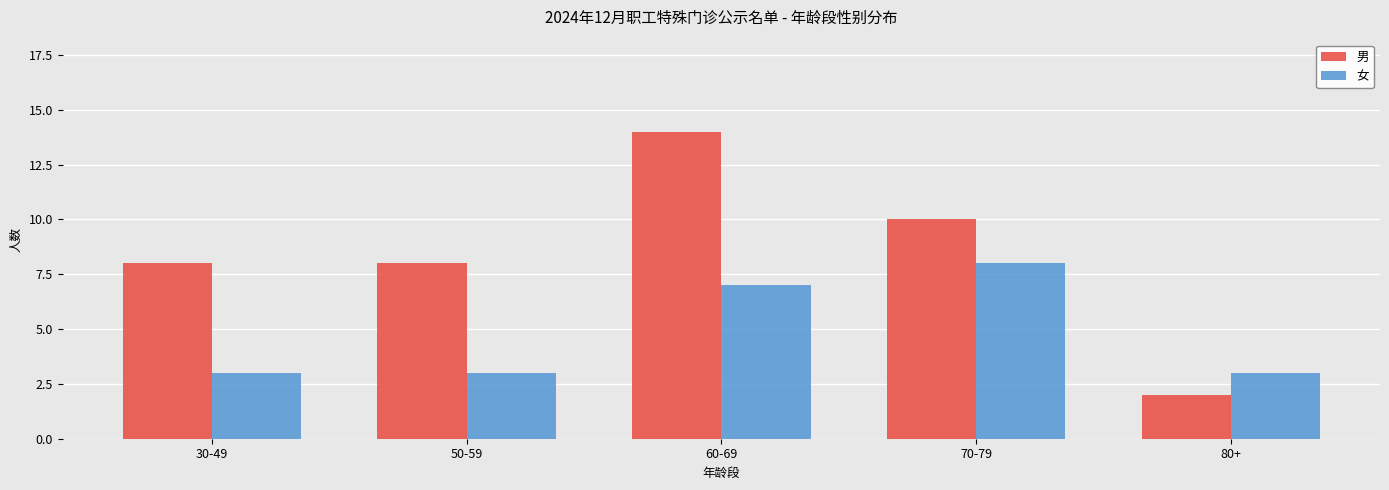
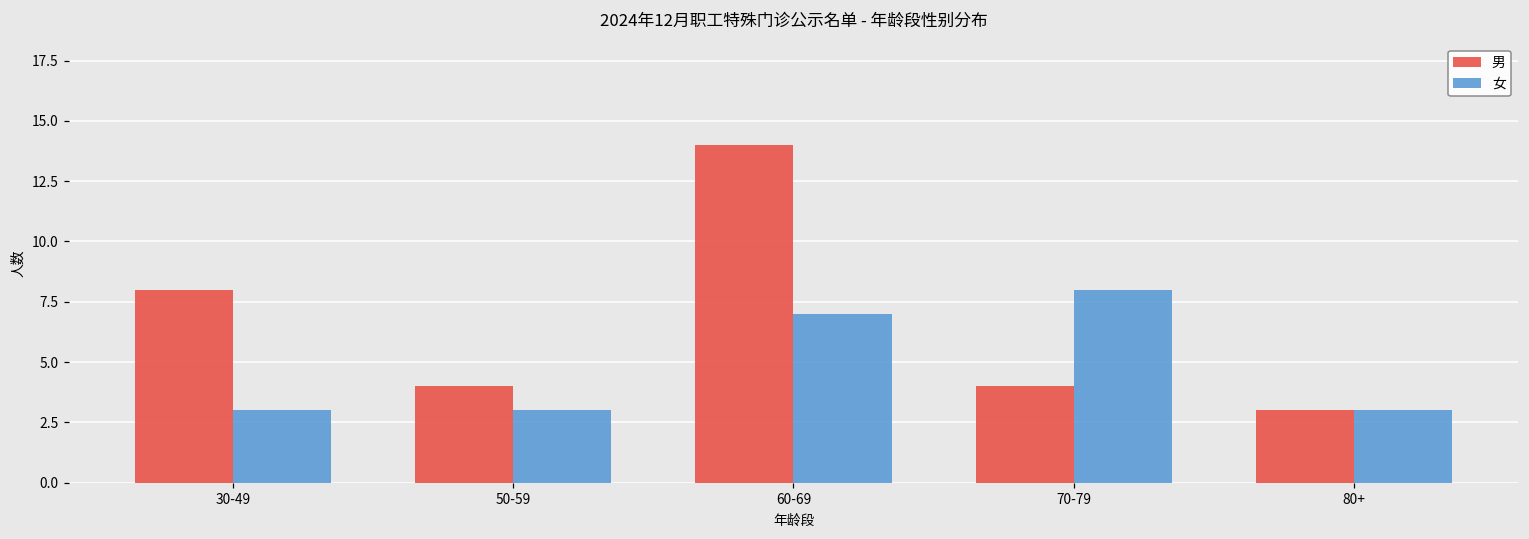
男, 50-59: 8 -> 4
男, 70-79: 10 -> 4
男, 80+: 2 -> 3
